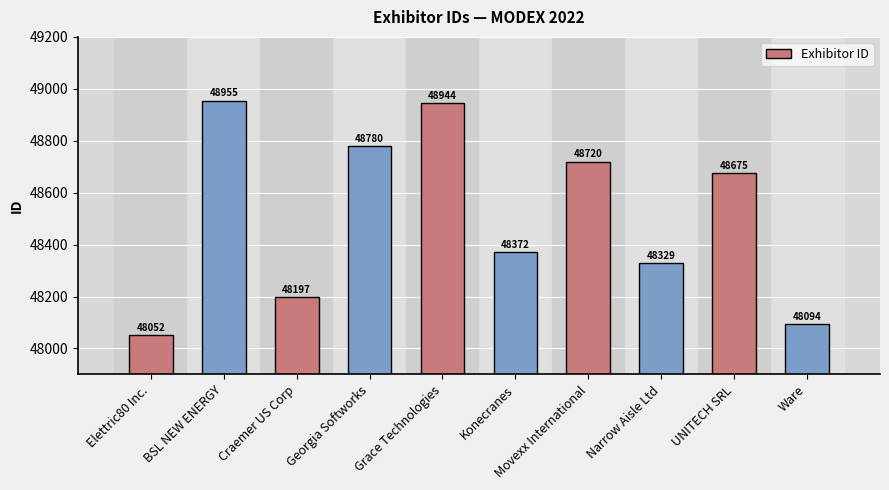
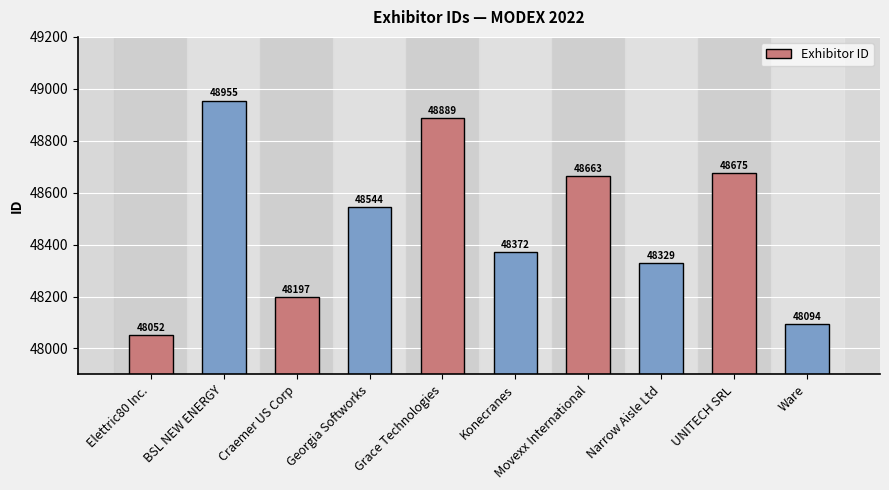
Georgia Softworks: 48780 -> 48544
Grace Technologies: 48944 -> 48889
Movexx International: 48720 -> 48663
